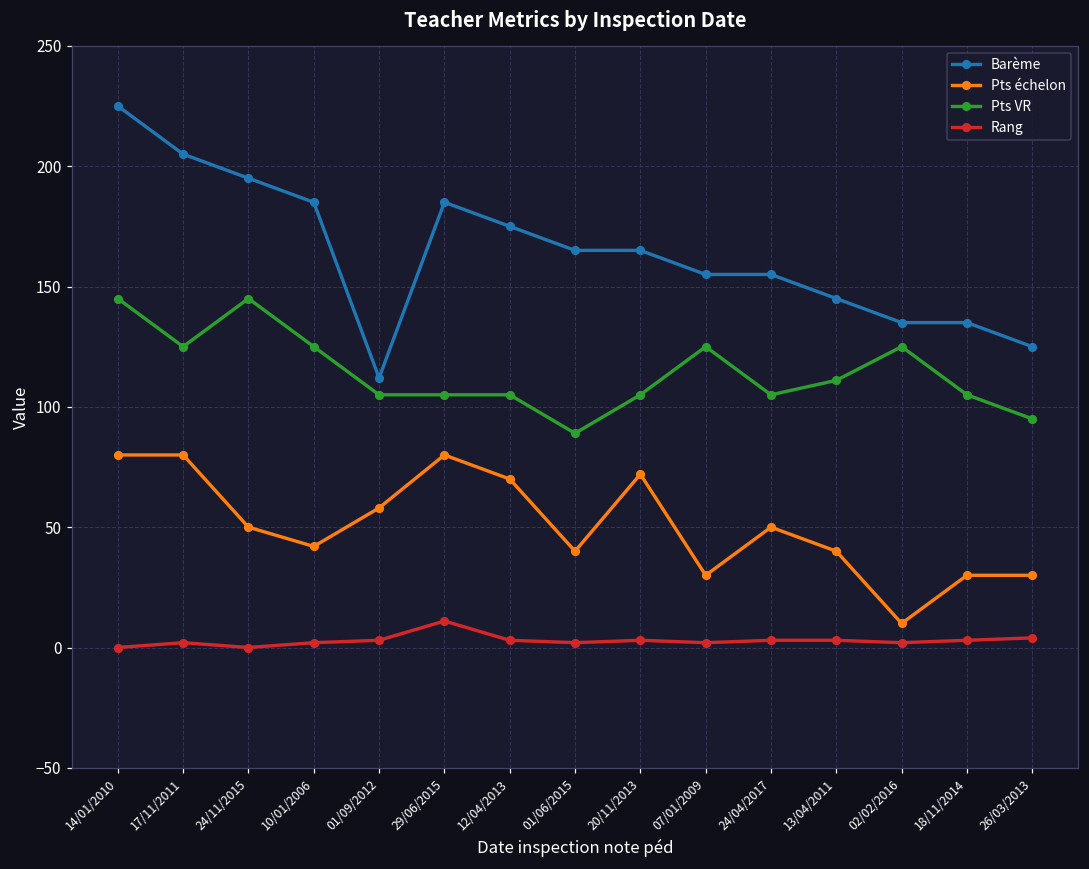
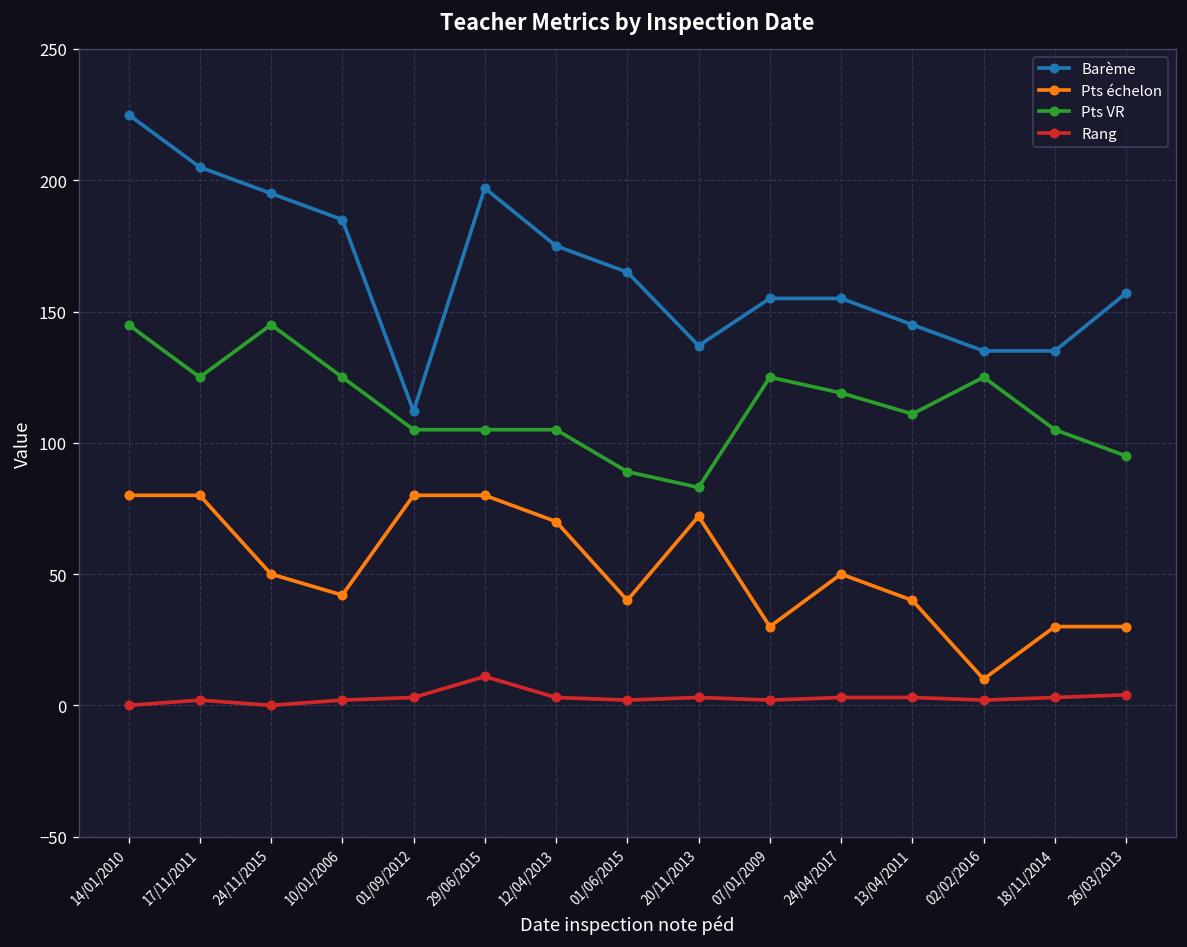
Pts échelon, 01/09/2012: 58 -> 80
Barème, 29/06/2015: 185 -> 197
Barème, 20/11/2013: 165 -> 137
Pts VR, 20/11/2013: 105 -> 83
Pts VR, 24/04/2017: 105 -> 119
Barème, 26/03/2013: 125 -> 157
